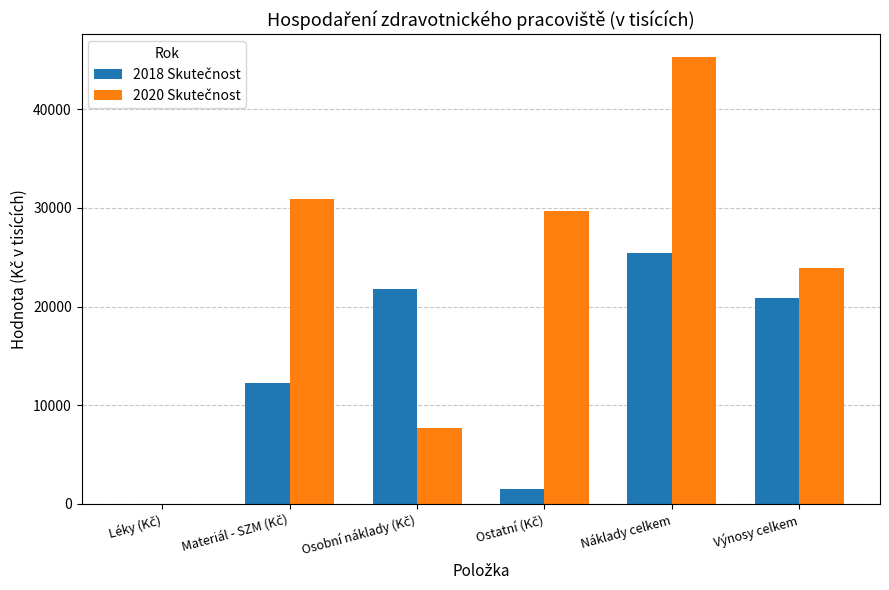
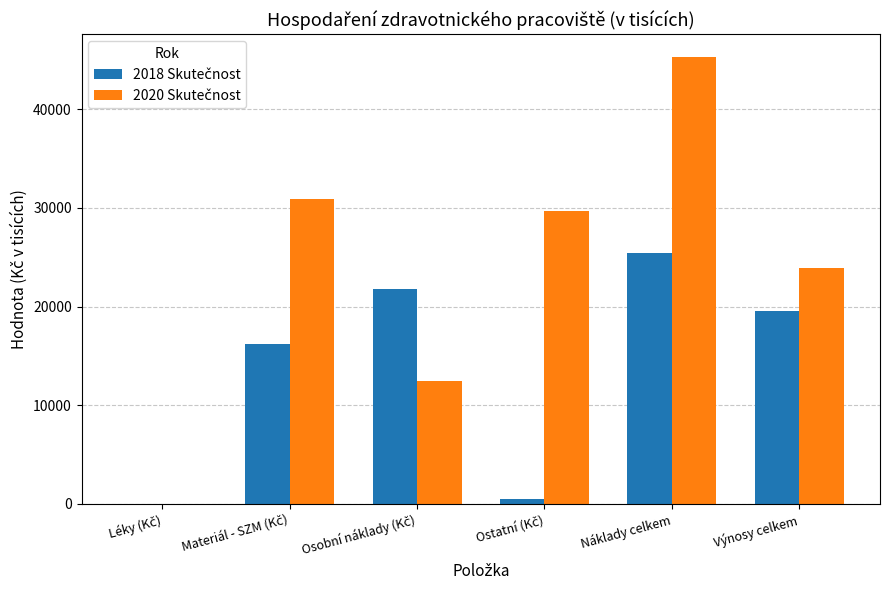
2018 Skutečnost, Materiál - SZM (Kč): 12000 -> 16000
2020 Skutečnost, Osobní náklady (Kč): 8000 -> 12000
2018 Skutečnost, Ostatní (Kč): 1000 -> 0
2018 Skutečnost, Výnosy celkem: 21000 -> 20000
